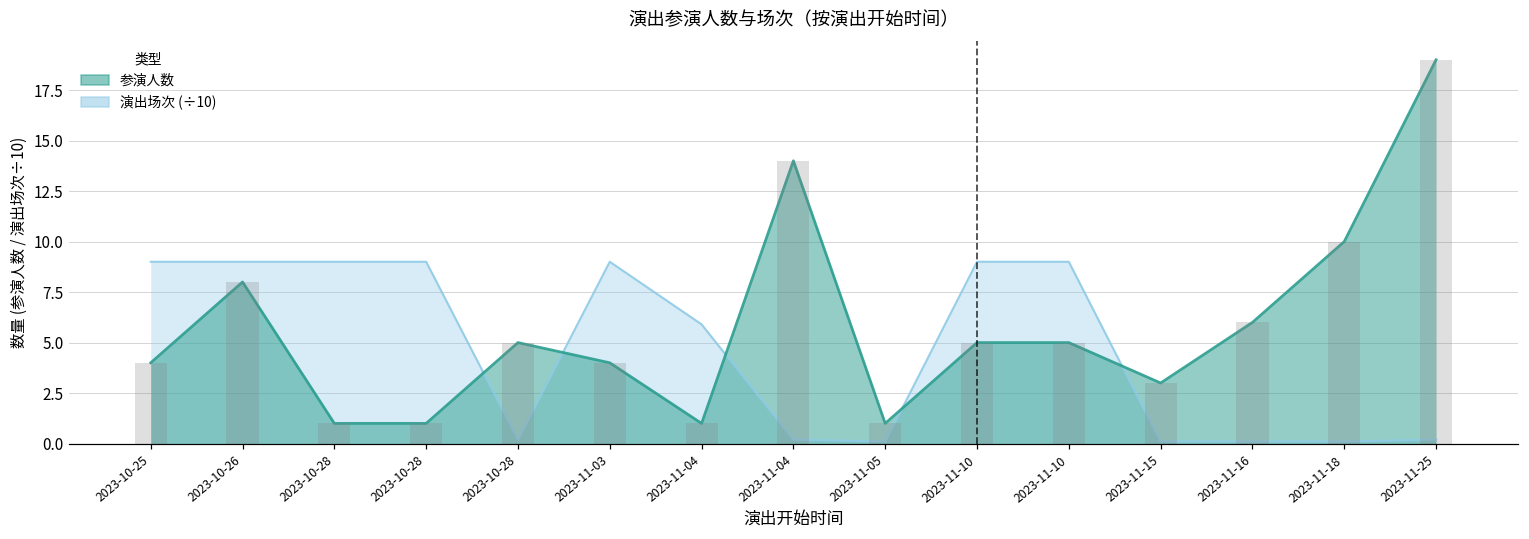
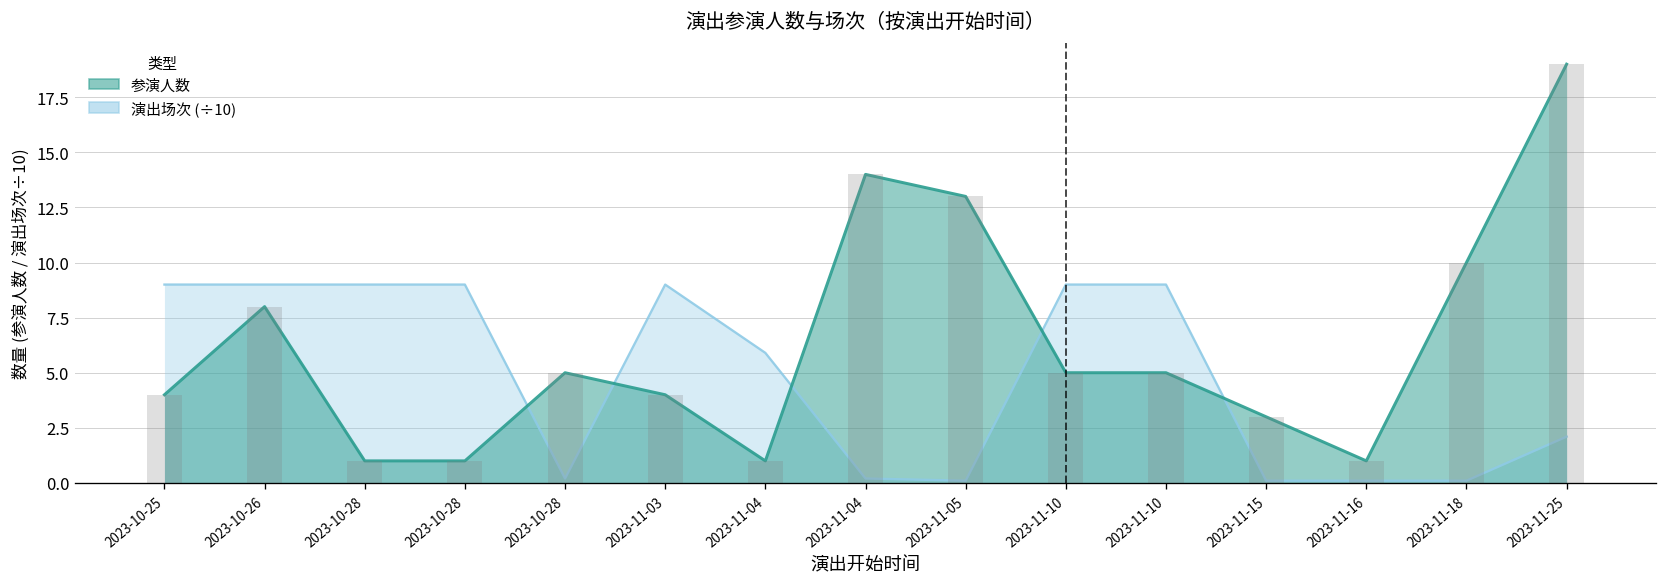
参演人数, 2023-11-05: 1 -> 13
参演人数, 2023-11-16: 6 -> 1
演出场次 (÷10), 2023-11-25: 0.2 -> 2.1
